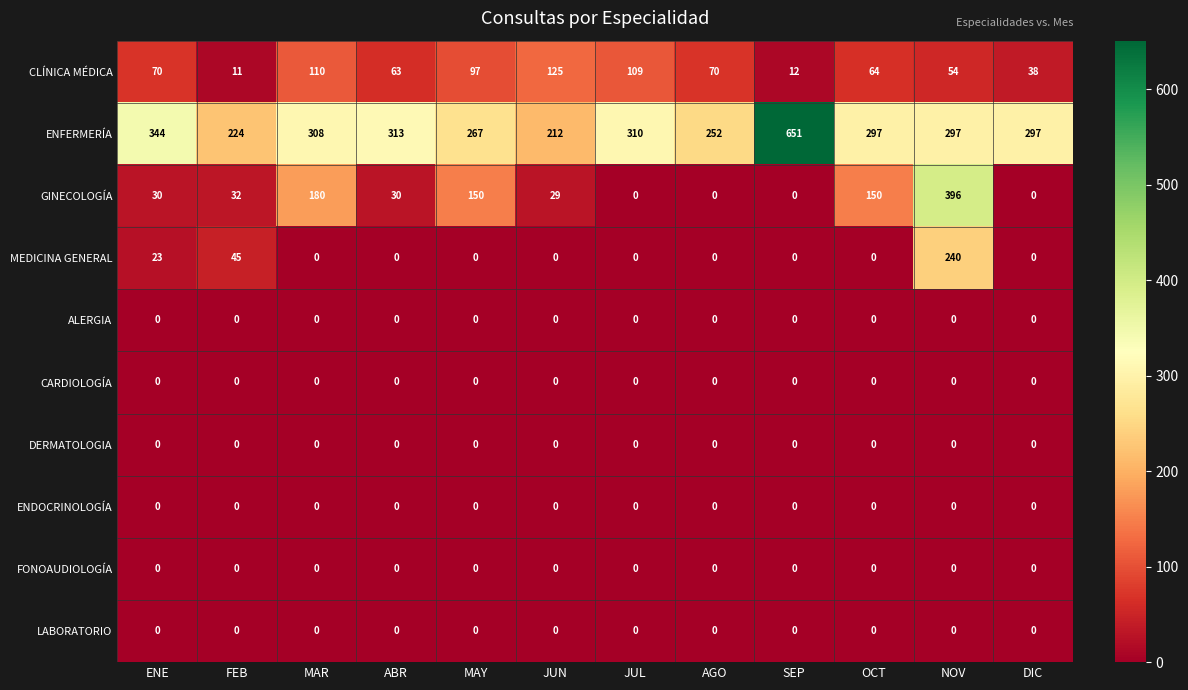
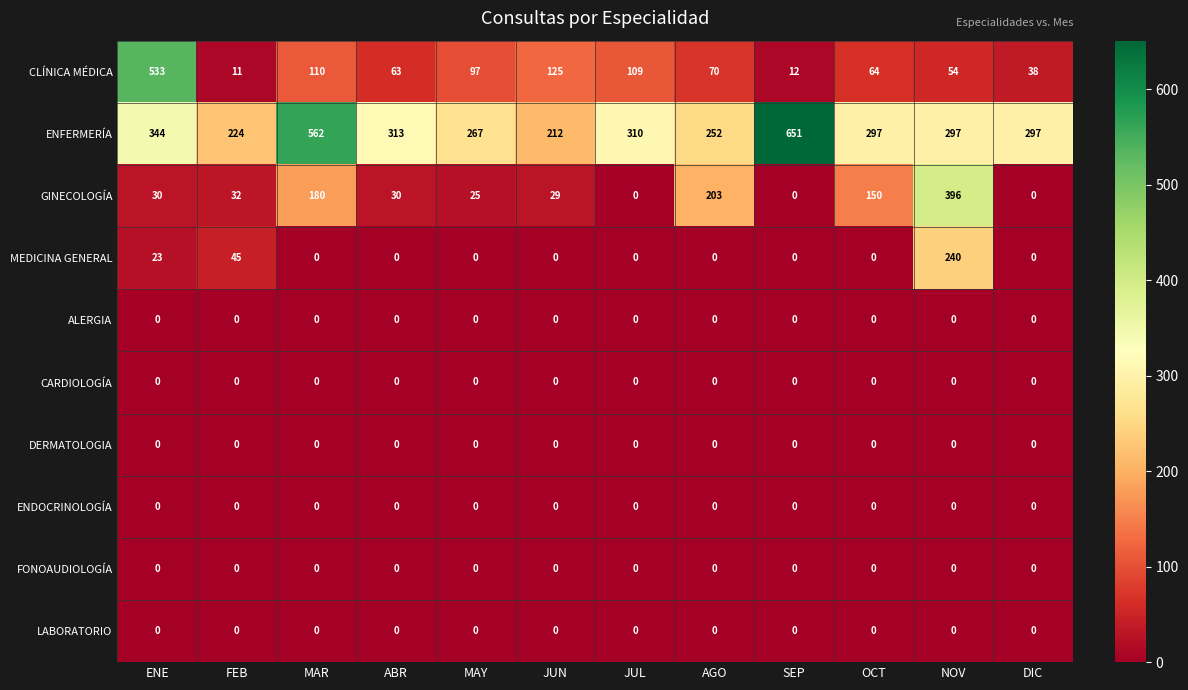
CLÍNICA MÉDICA, ENE: 70 -> 533
ENFERMERÍA, MAR: 308 -> 562
GINECOLOGÍA, MAY: 150 -> 25
GINECOLOGÍA, AGO: 0 -> 203
